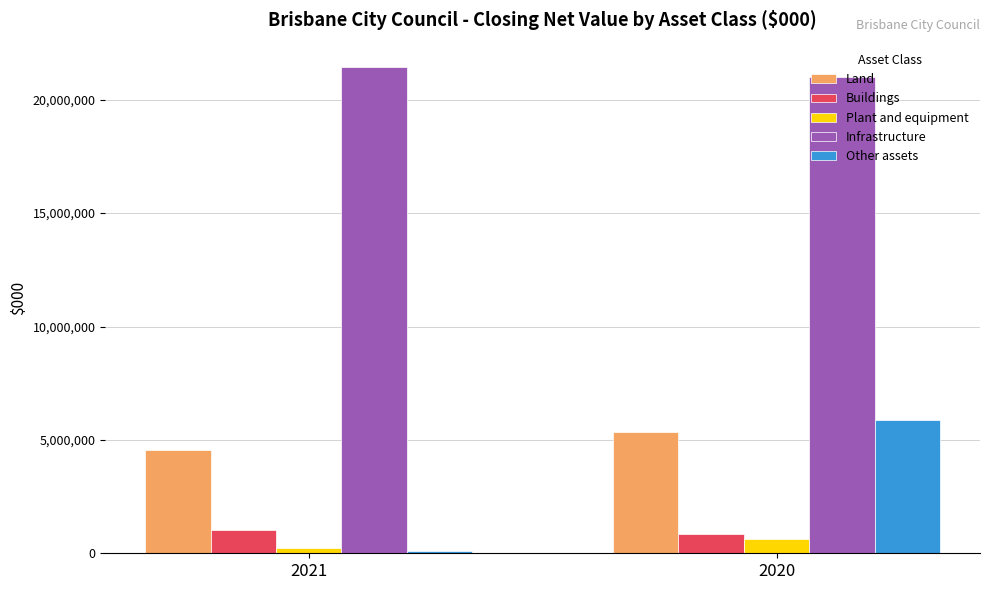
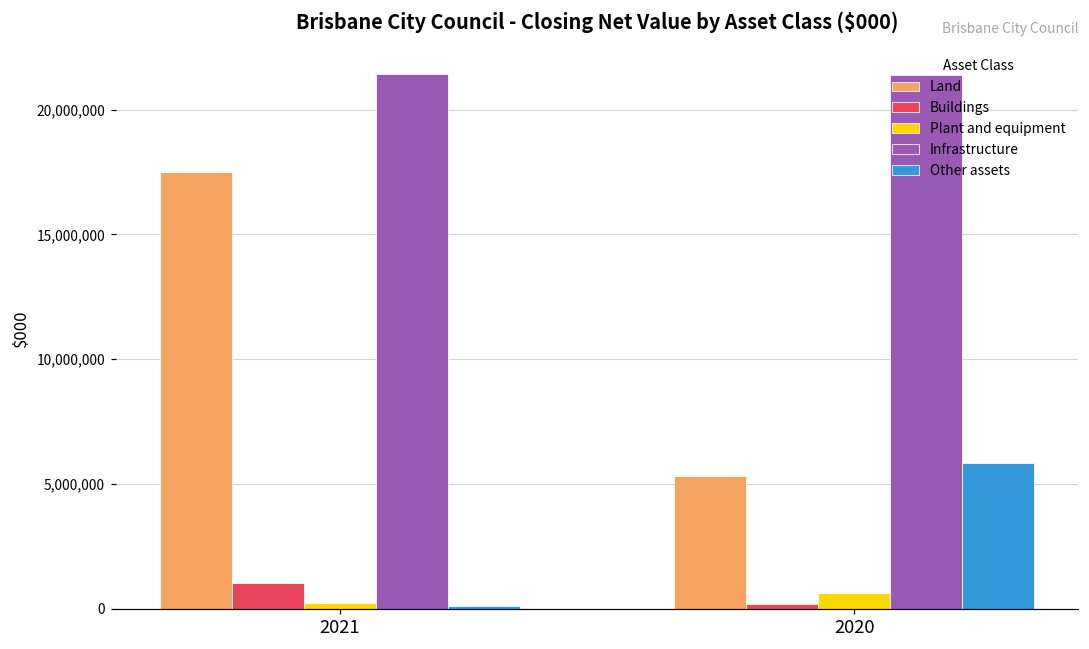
Land, 2021: 4,600,000 -> 17,500,000
Buildings, 2020: 800,000 -> 200,000
Infrastructure, 2020: 21,000,000 -> 21,400,000
